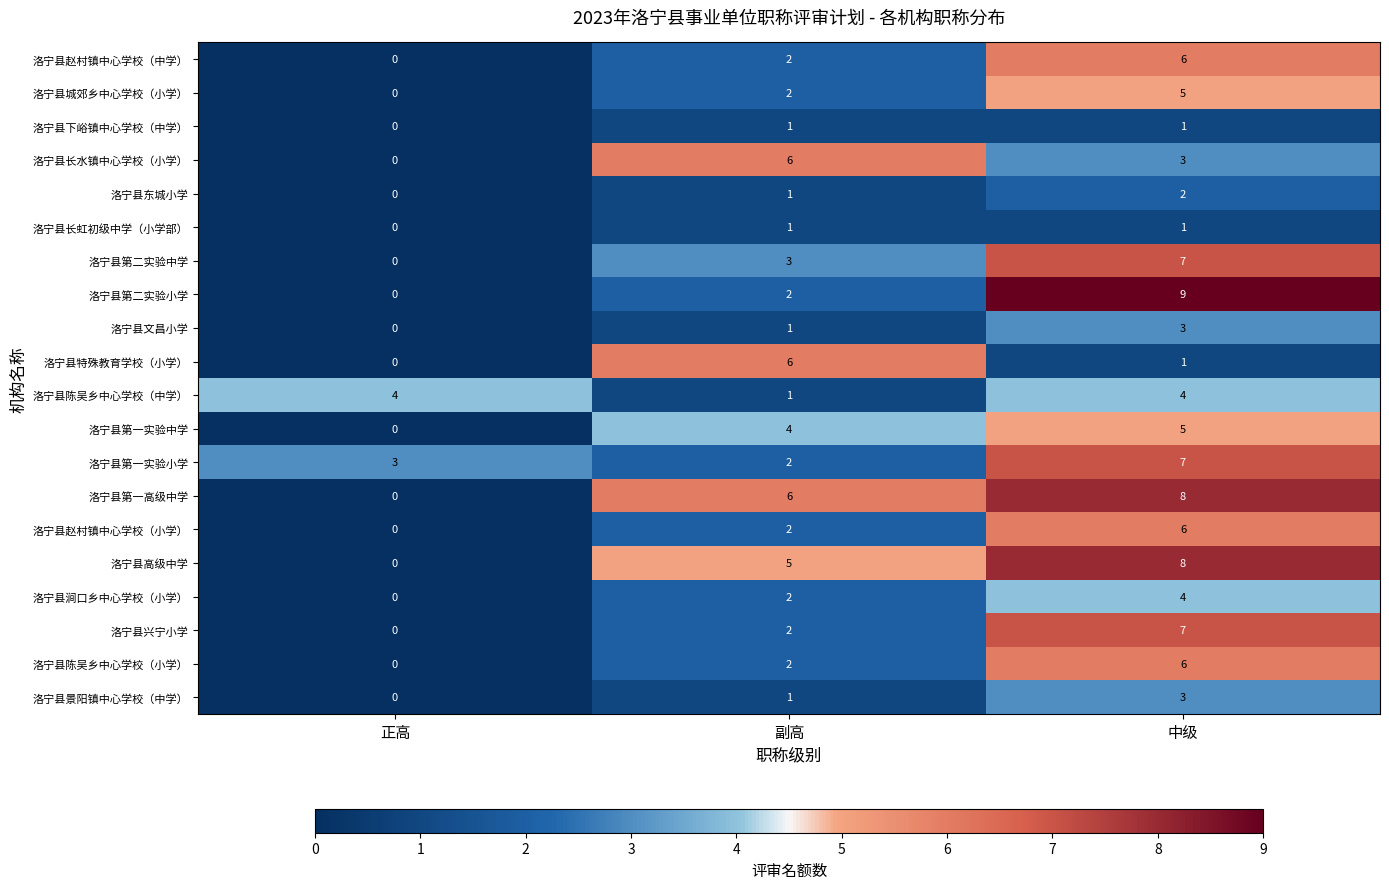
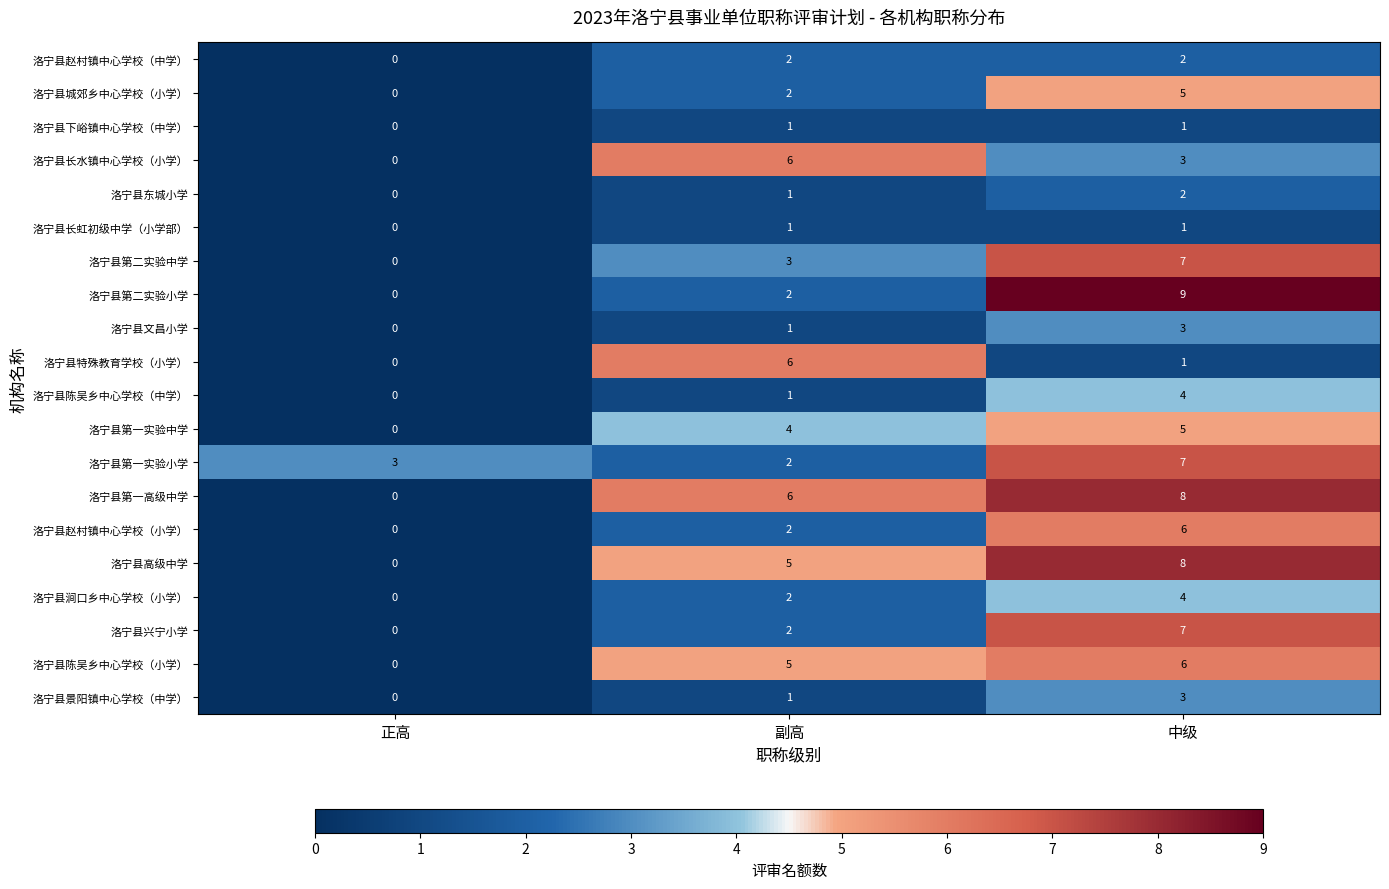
洛宁县赵村镇中心学校（中学）, 中级: 6 -> 2
洛宁县陈吴乡中心学校（中学）, 正高: 4 -> 0
洛宁县陈吴乡中心学校（小学）, 副高: 2 -> 5
